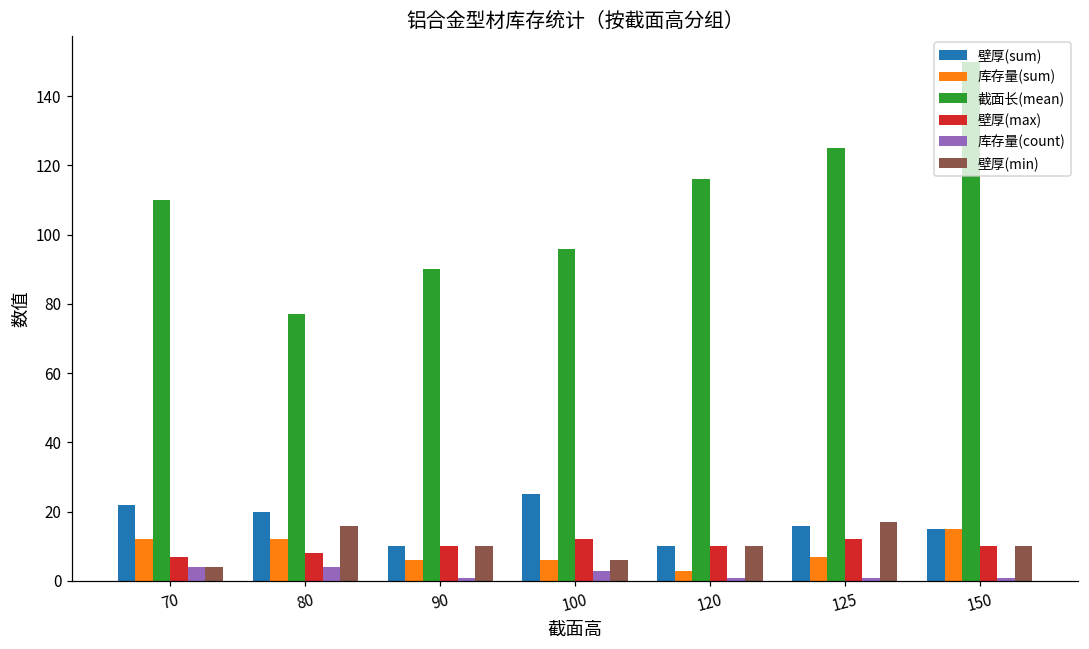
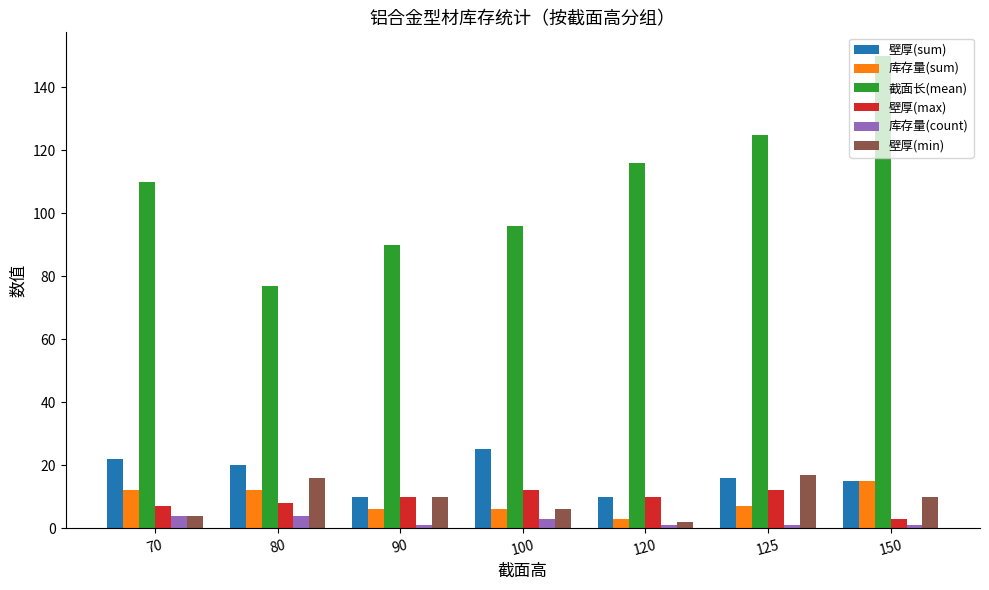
壁厚(min), 120: 10 -> 2
壁厚(max), 150: 10 -> 3
